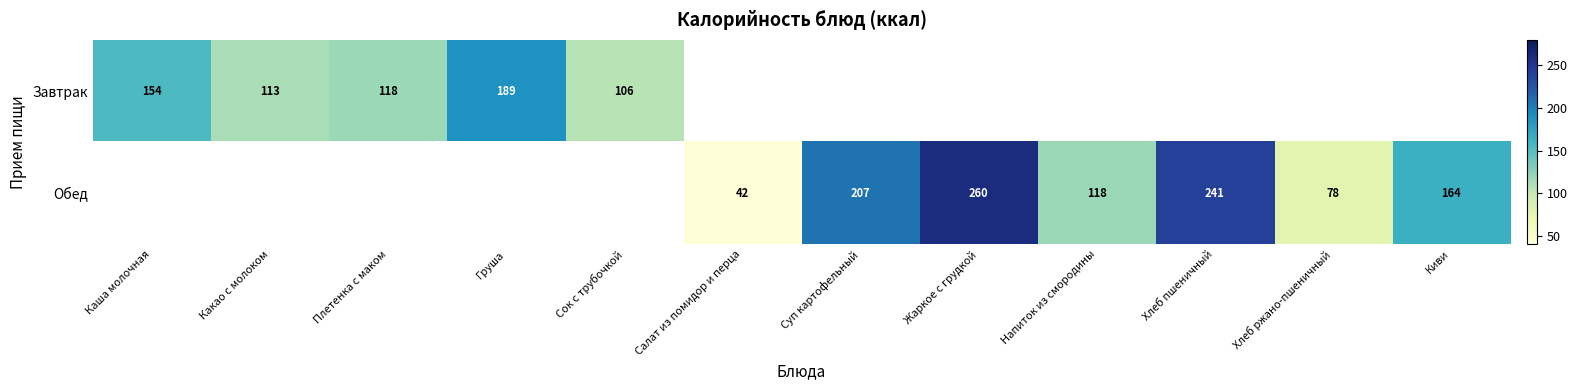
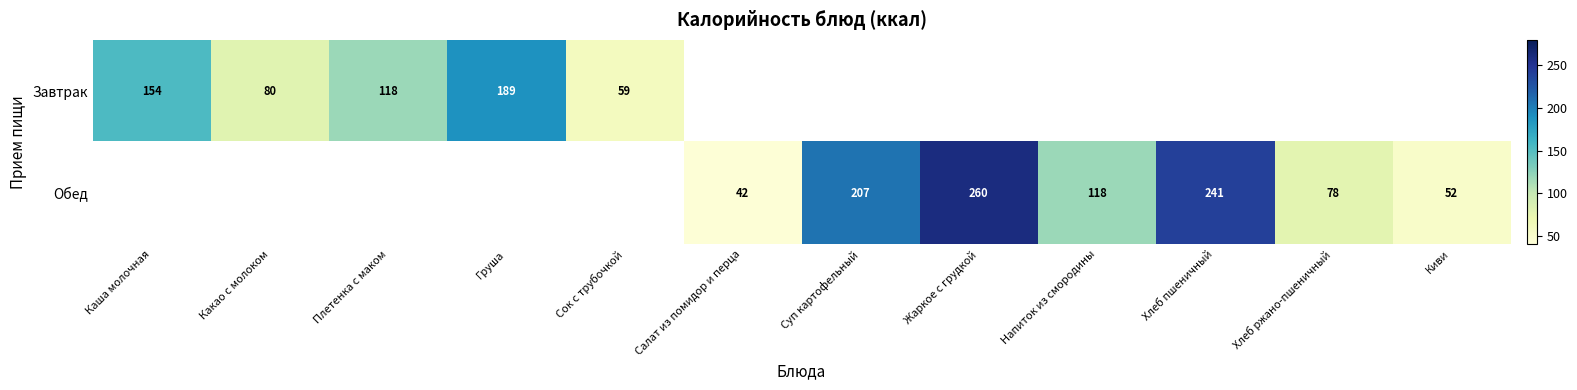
Завтрак, Какао с молоком: 113 -> 80
Завтрак, Сок с трубочкой: 106 -> 59
Обед, Киви: 164 -> 52
